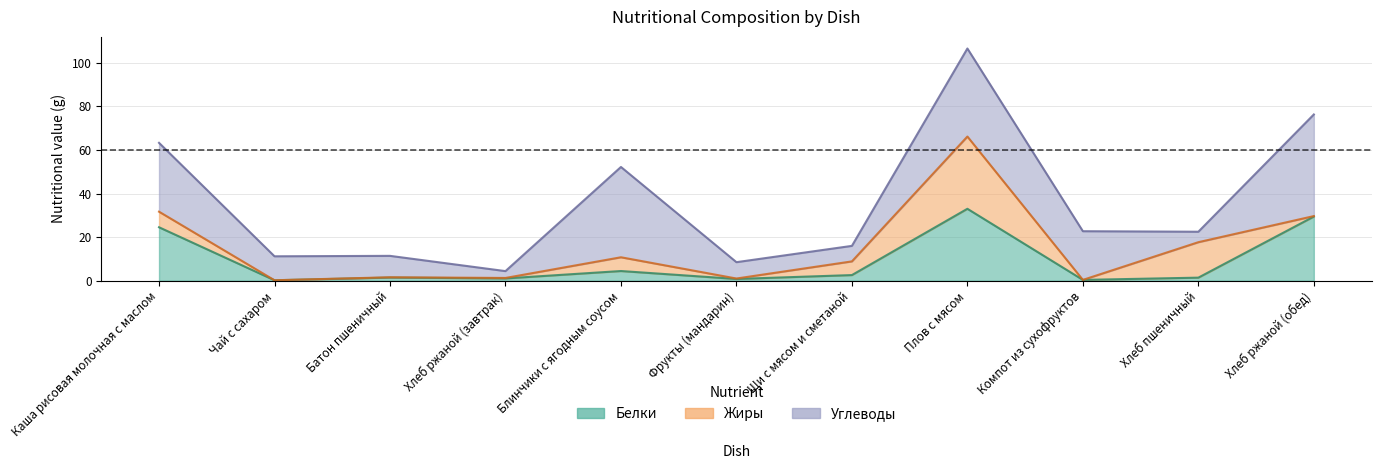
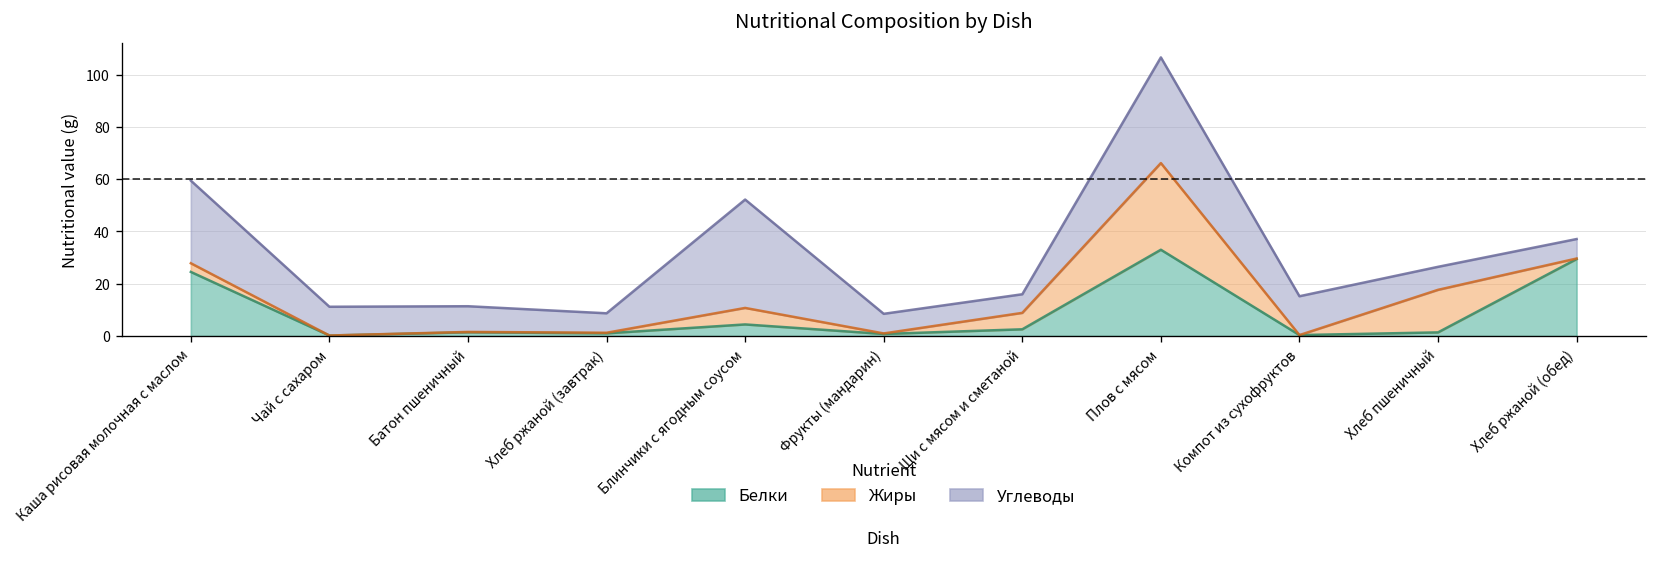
Жиры, Каша рисовая молочная с маслом: 7 -> 3
Углеводы, Хлеб ржаной (завтрак): 3 -> 7
Углеводы, Компот из сухофруктов: 22 -> 15
Углеводы, Хлеб пшеничный: 5 -> 9
Углеводы, Хлеб ржаной (обед): 47 -> 7
